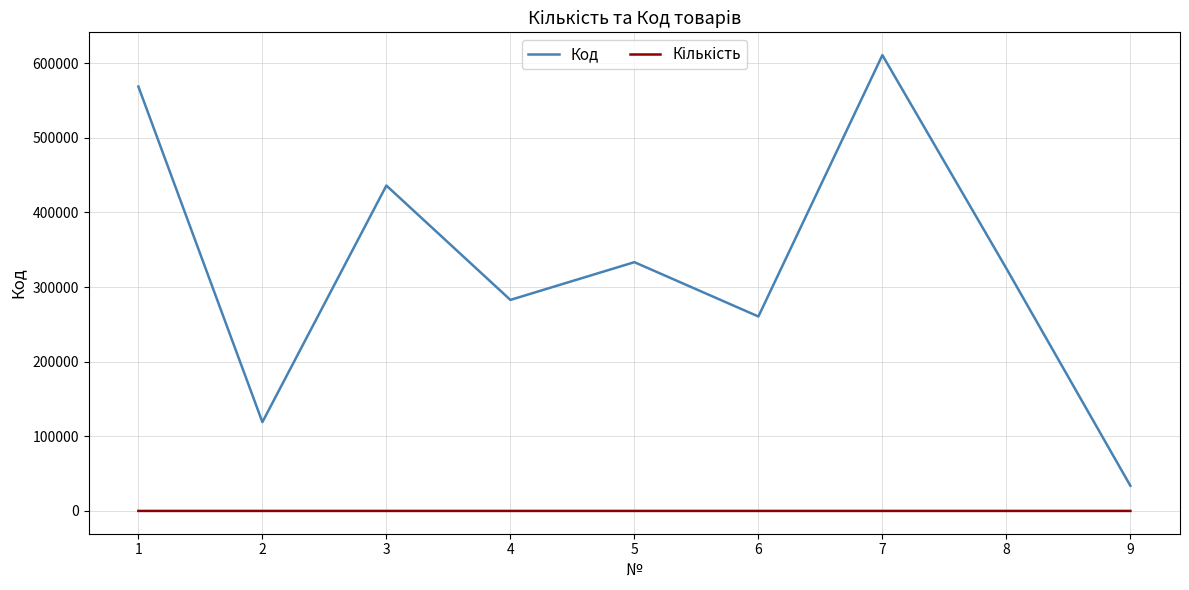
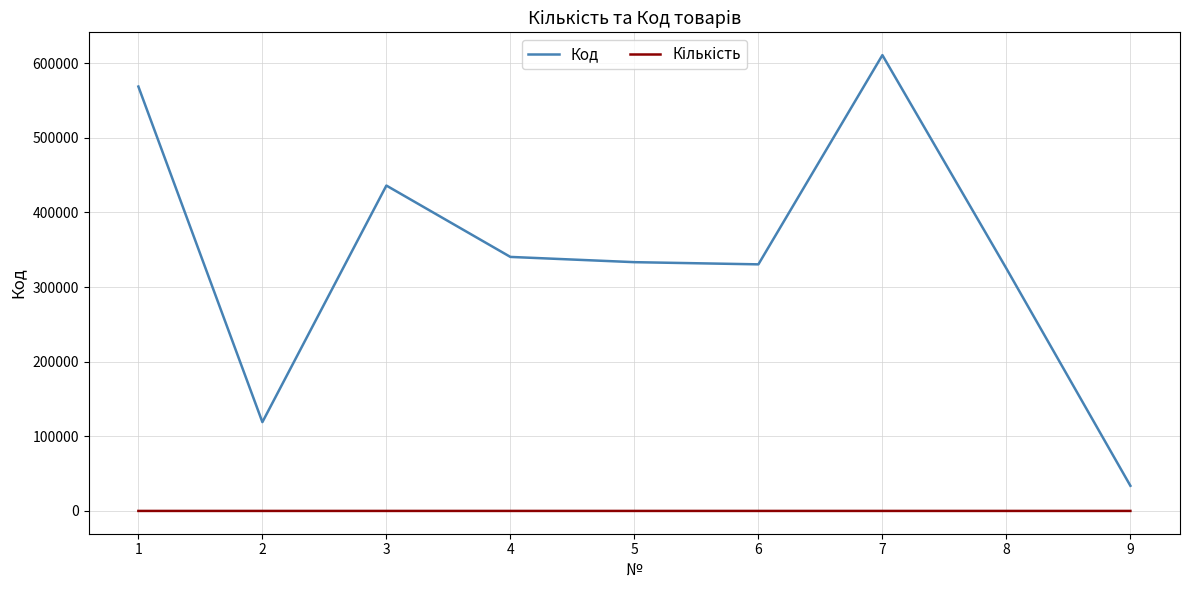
Код, 4: 280000 -> 340000
Код, 6: 260000 -> 330000
